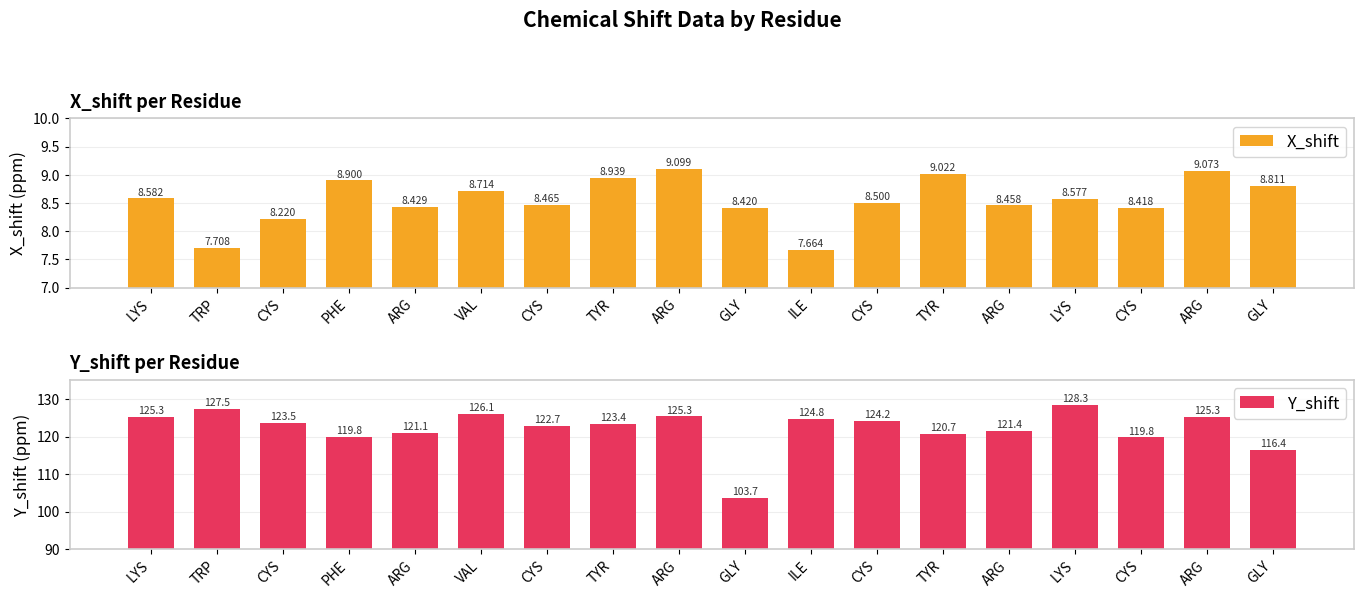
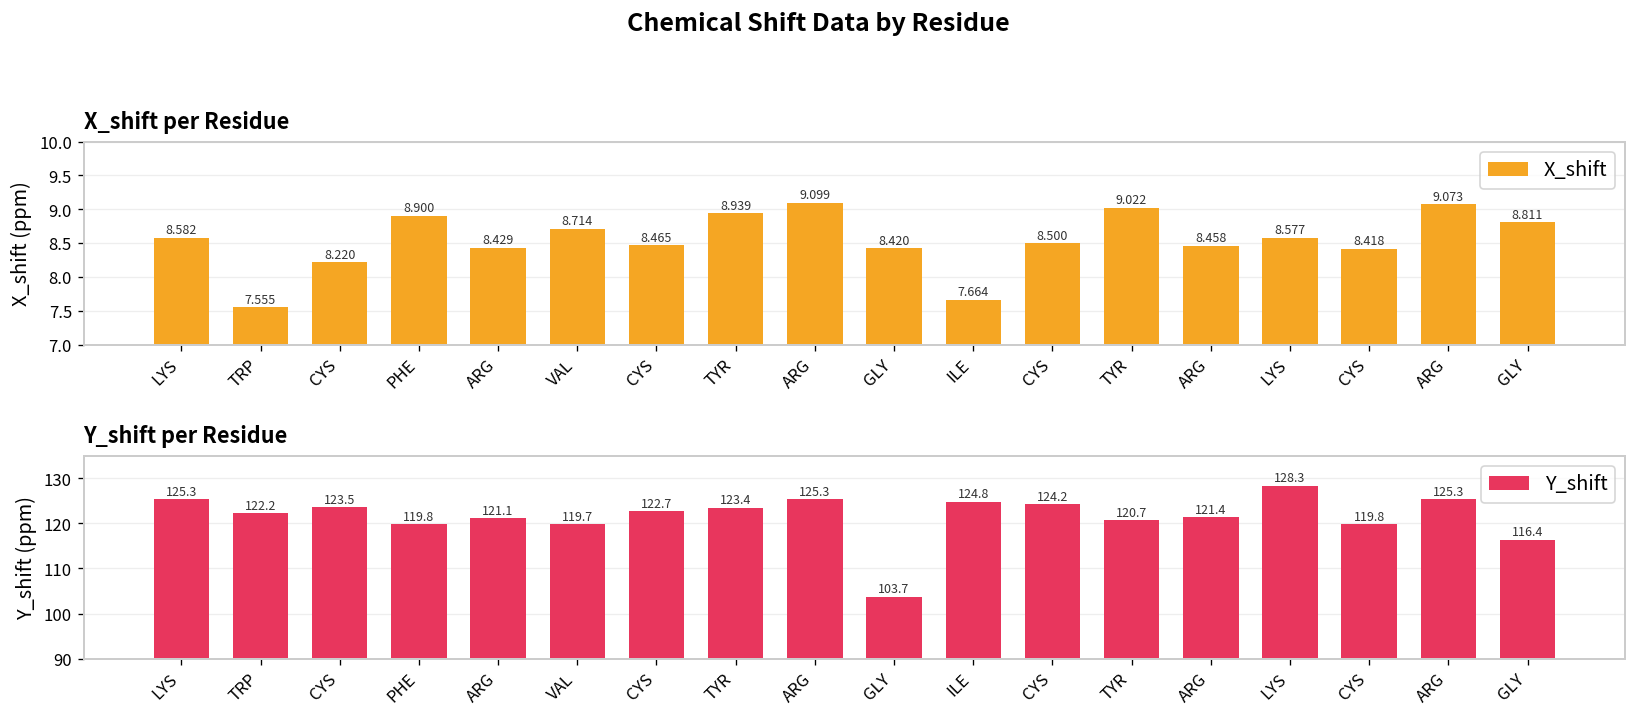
X_shift per Residue, TRP: 7.708 -> 7.555
Y_shift per Residue, TRP: 127.5 -> 122.2
Y_shift per Residue, VAL: 126.1 -> 119.7
